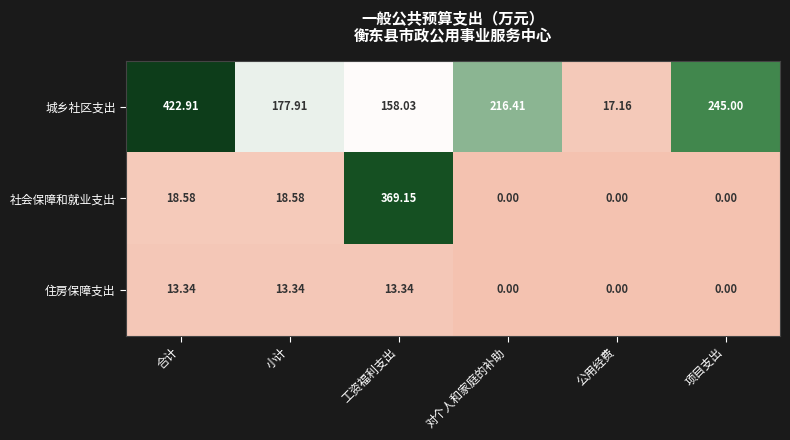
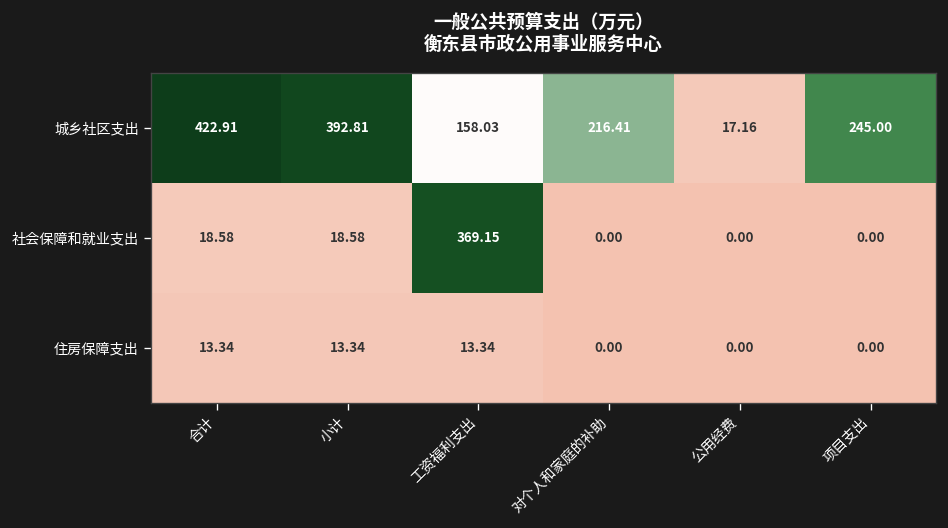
城乡社区支出, 小计: 177.91 -> 392.81
